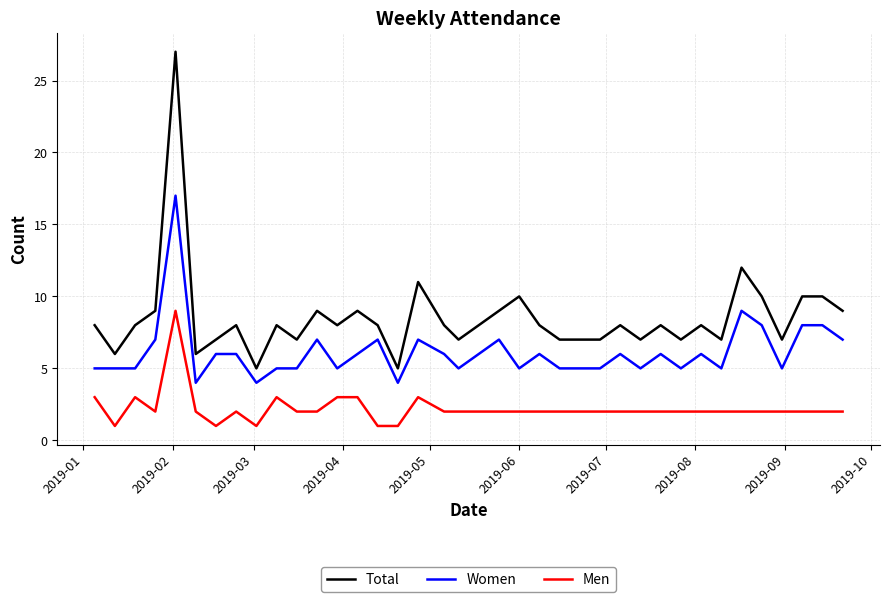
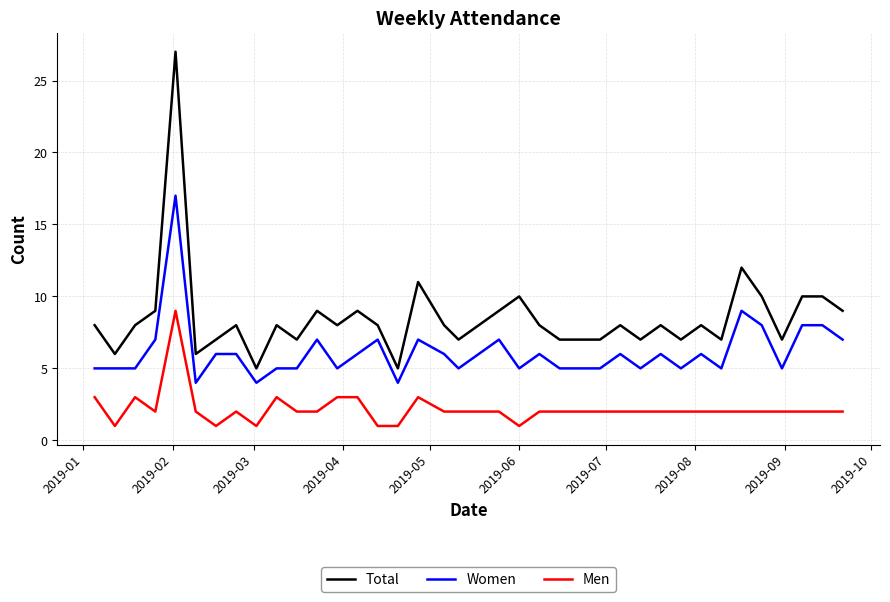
Men, 2019-06: 2 -> 1
